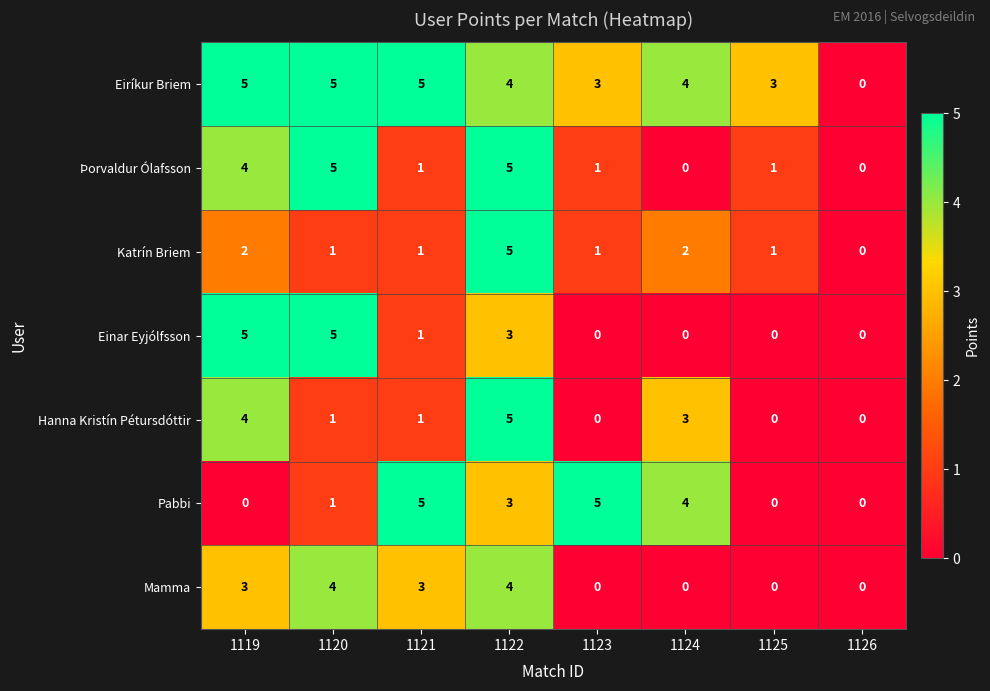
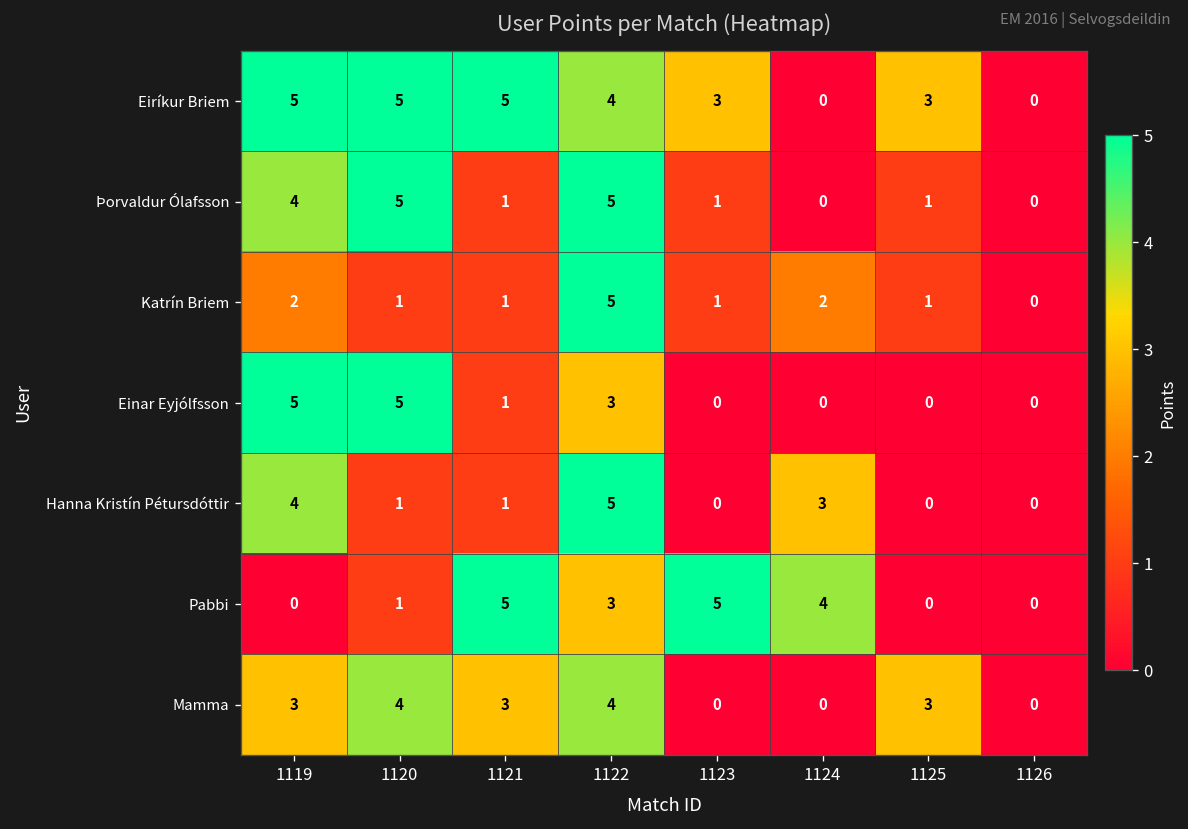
Eiríkur Briem, 1124: 4 -> 0
Mamma, 1125: 0 -> 3
